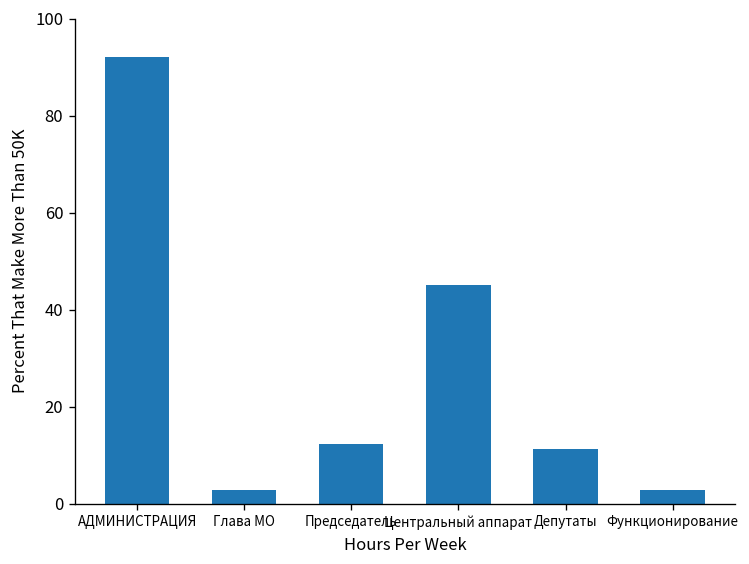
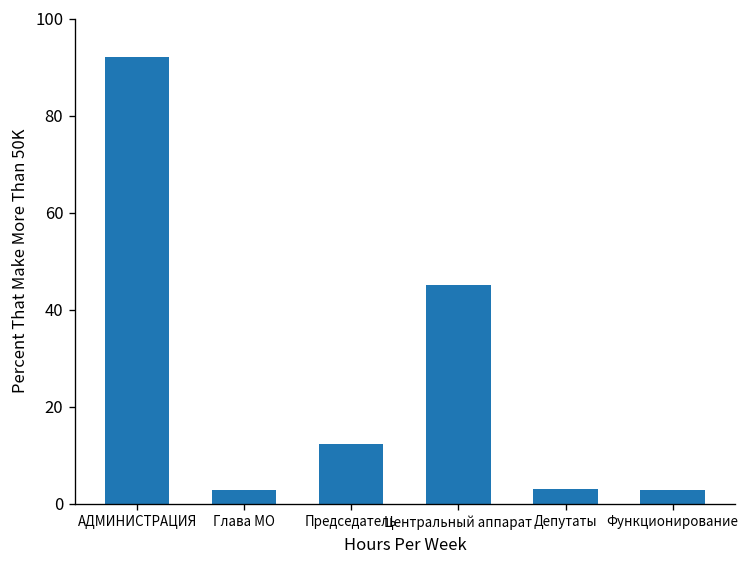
Депутаты: 11 -> 3
